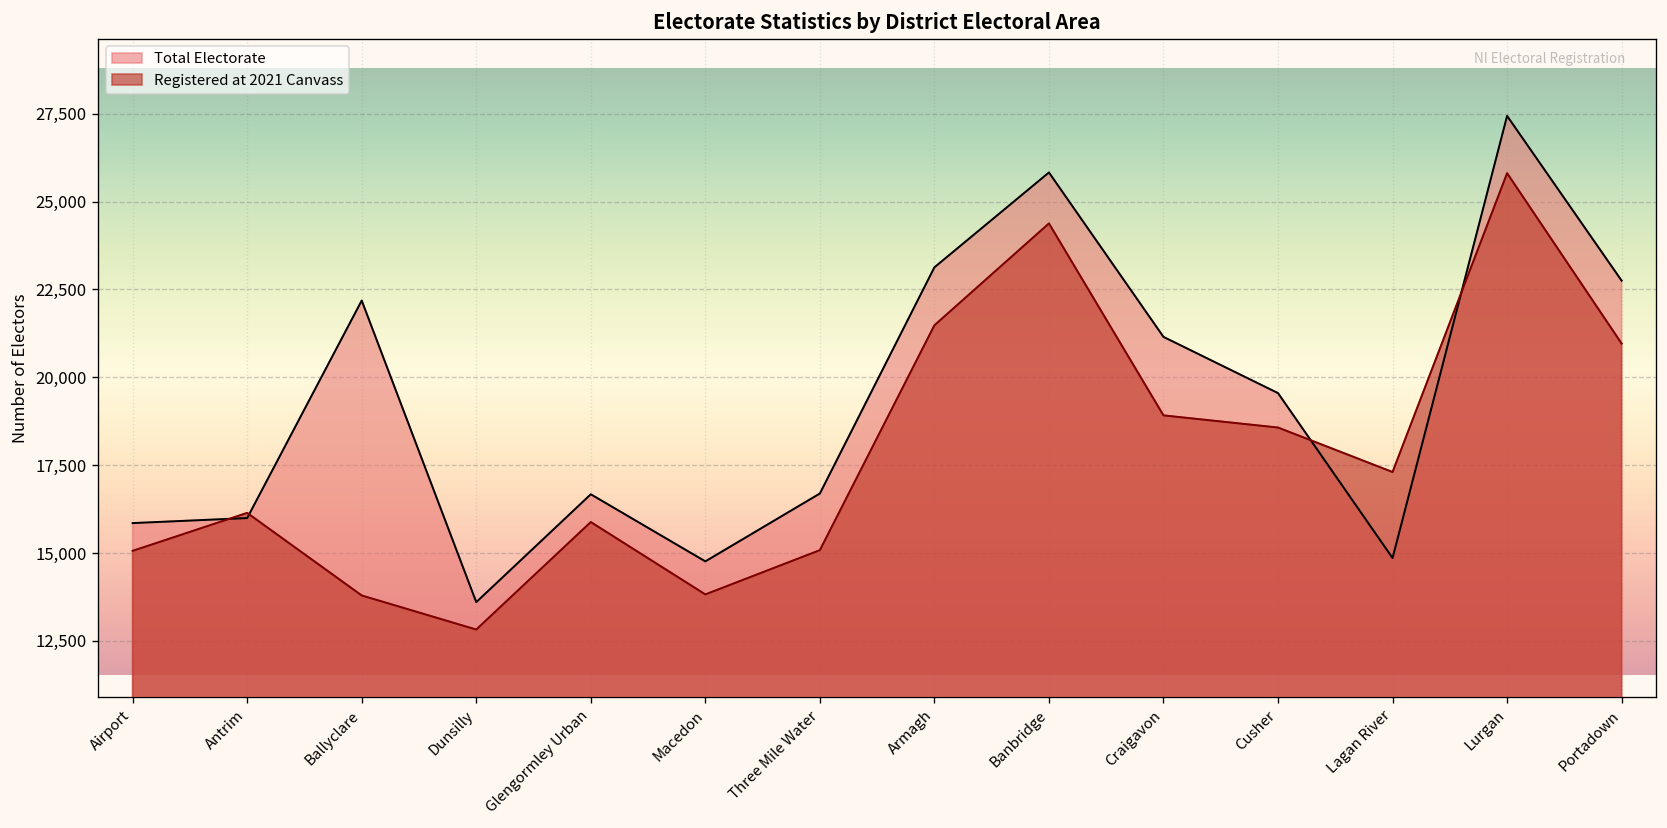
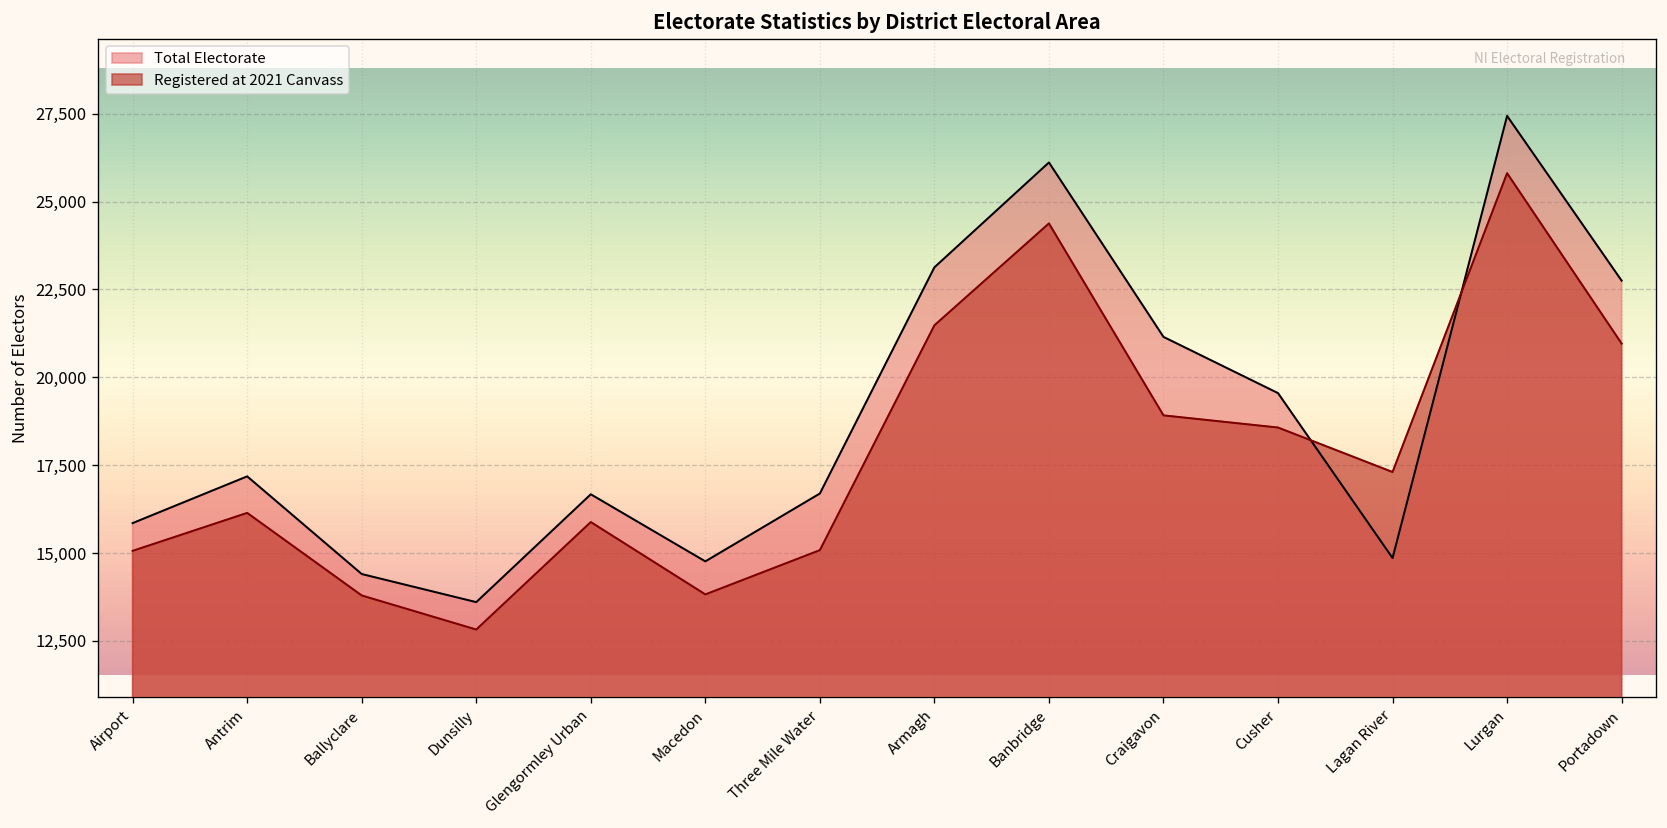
Total Electorate, Antrim: 16,000 -> 17,200
Total Electorate, Ballyclare: 22,200 -> 14,400
Total Electorate, Banbridge: 25,800 -> 26,100
